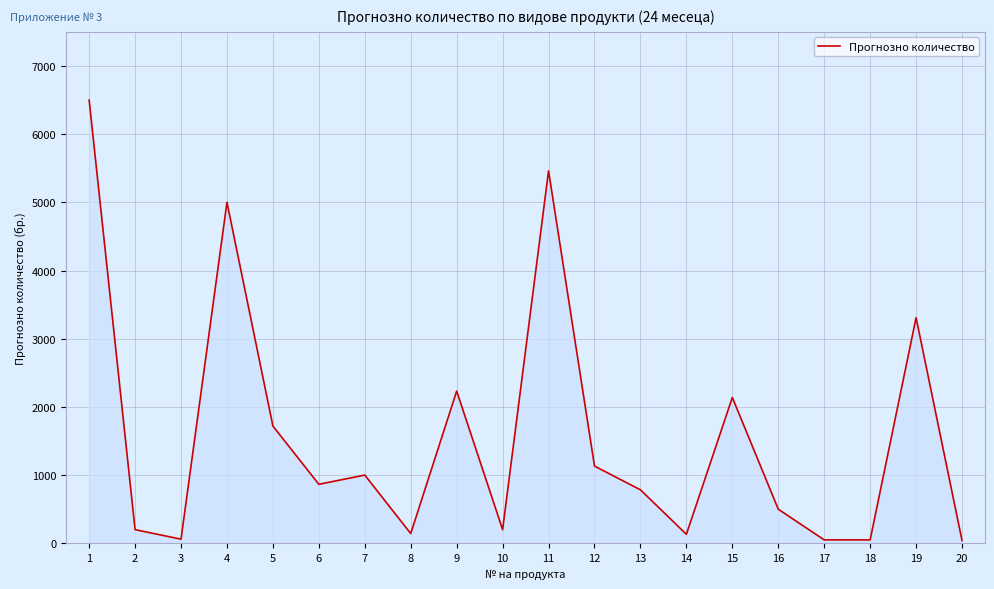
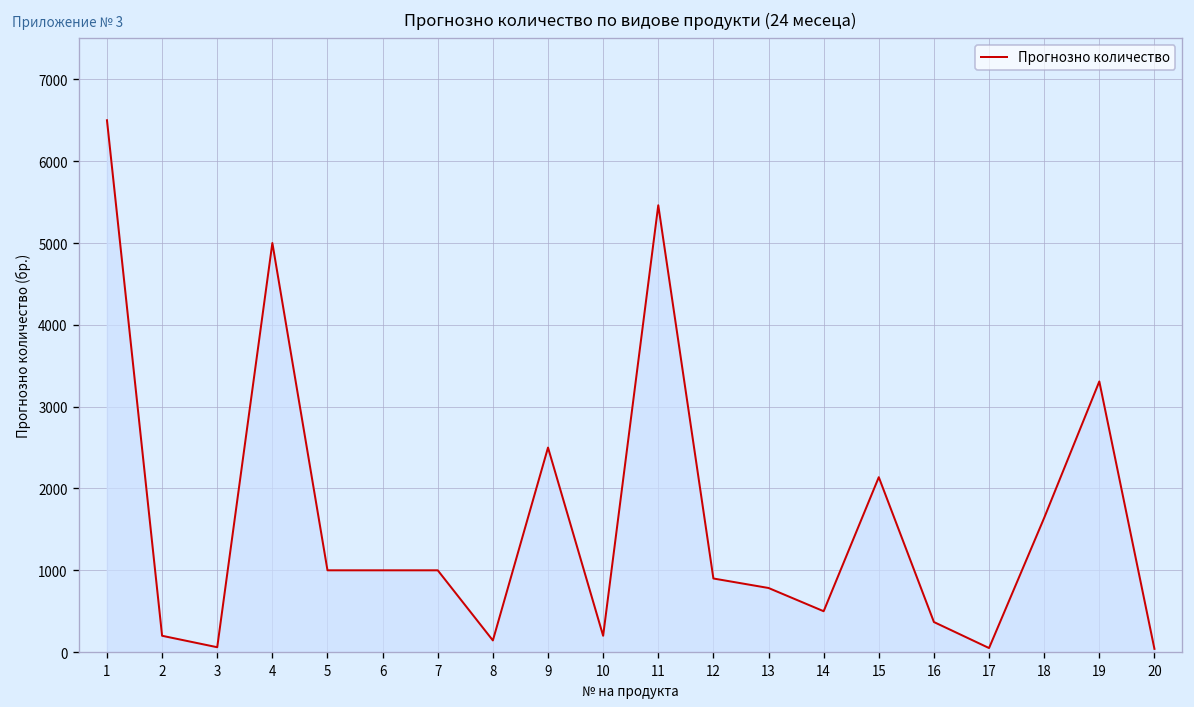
5: 1700 -> 1000
6: 900 -> 1000
9: 2200 -> 2500
12: 1100 -> 900
14: 100 -> 500
16: 500 -> 400
18: 100 -> 1600
